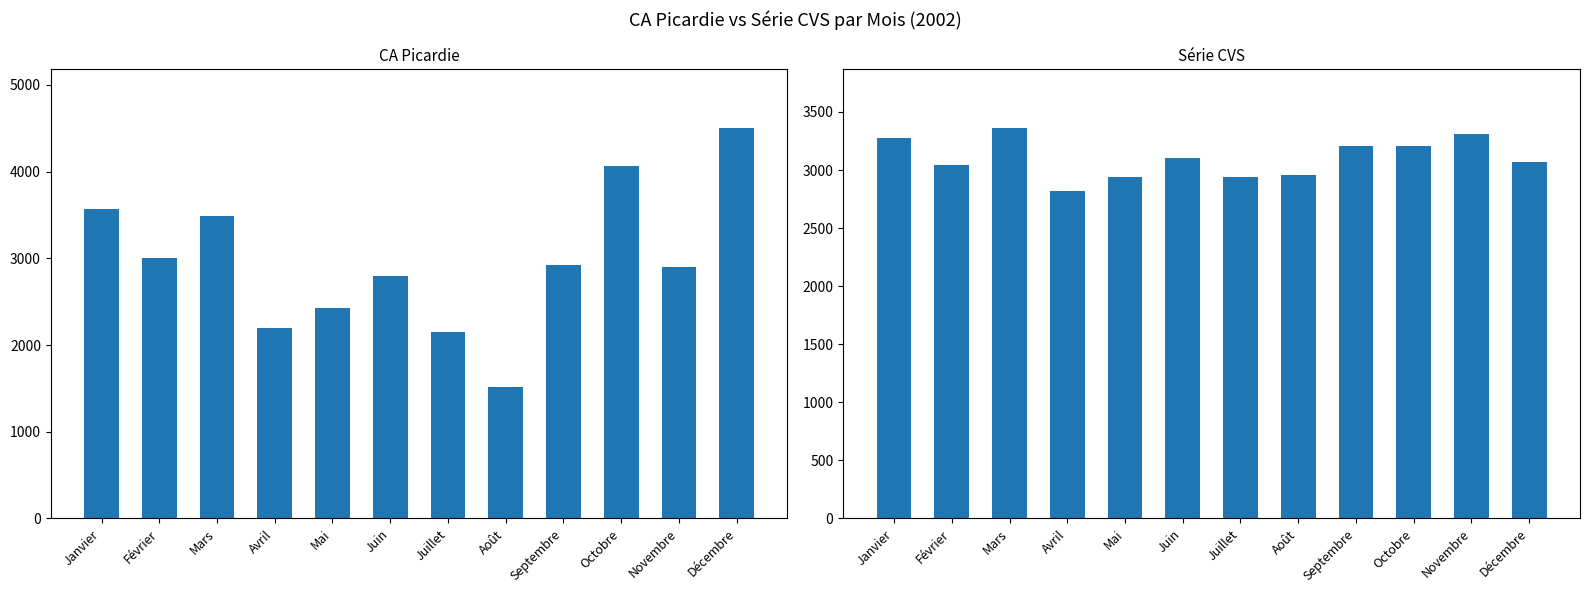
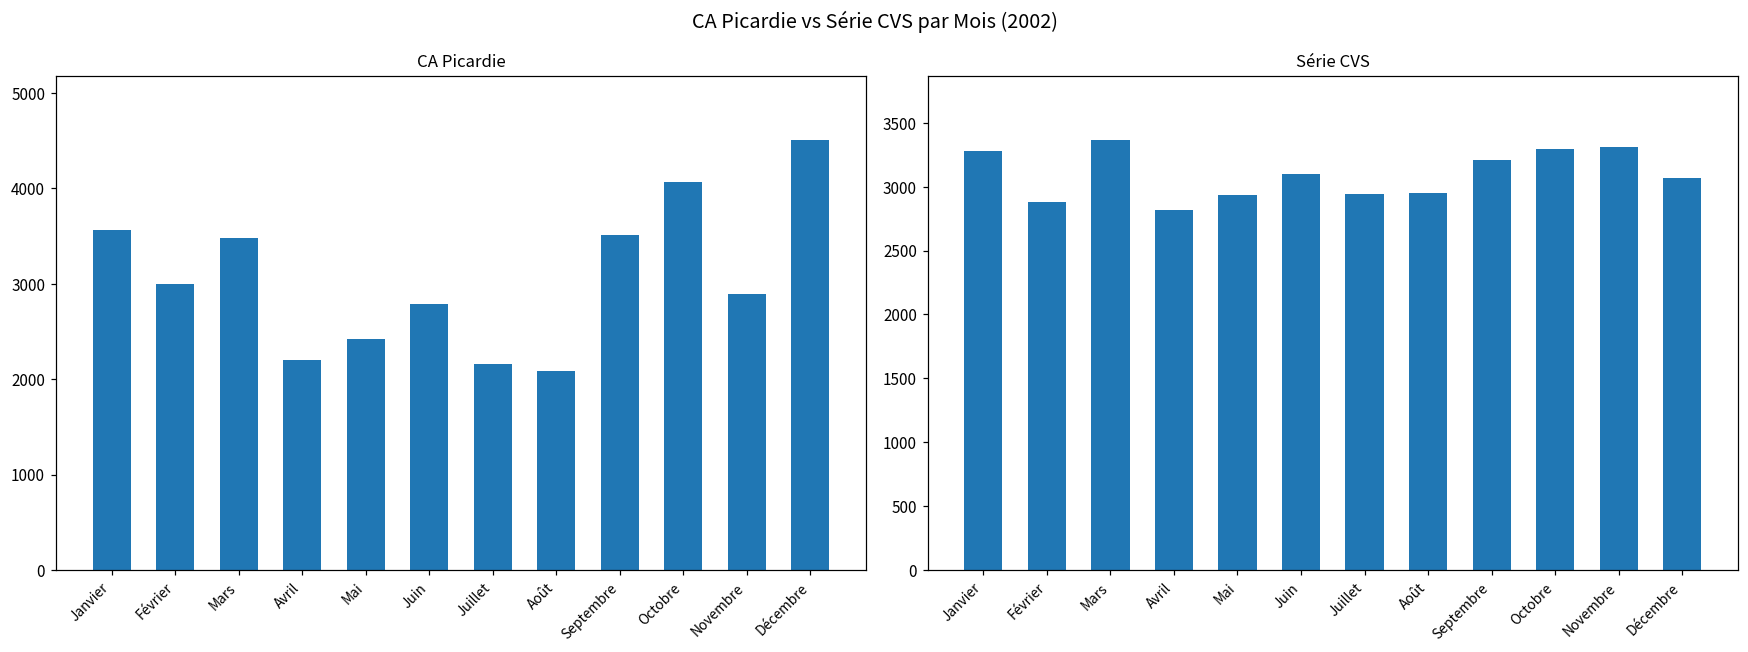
CA Picardie, Août: 1500 -> 2100
CA Picardie, Septembre: 2900 -> 3500
Série CVS, Février: 3040 -> 2880
Série CVS, Octobre: 3210 -> 3300
